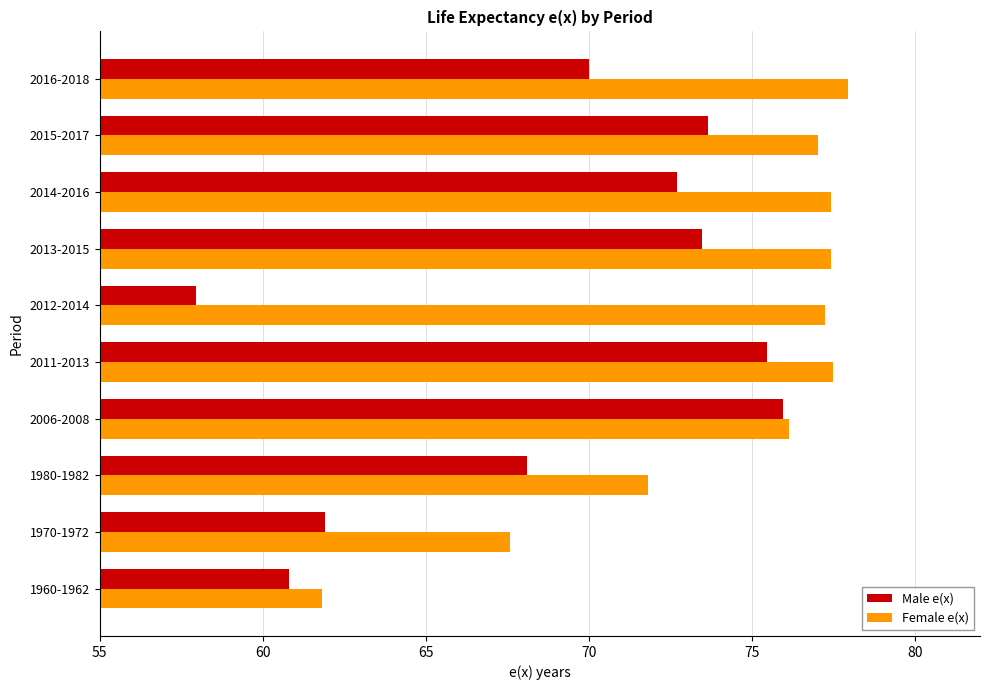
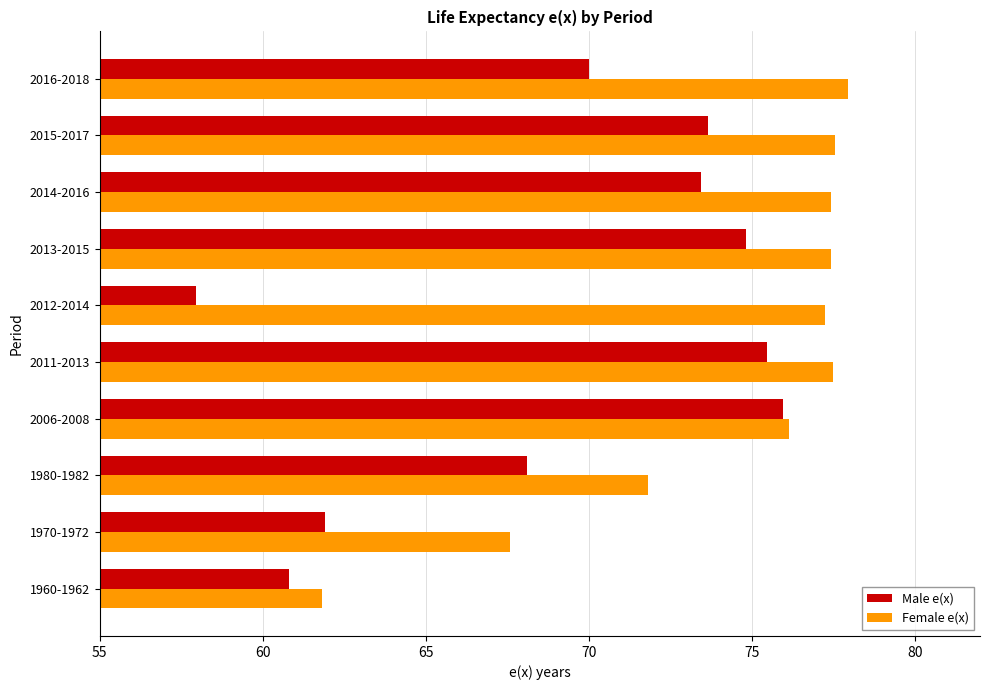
Female e(x), 2015-2017: 77.0 -> 77.5
Male e(x), 2014-2016: 72.7 -> 73.5
Male e(x), 2013-2015: 73.5 -> 74.8
